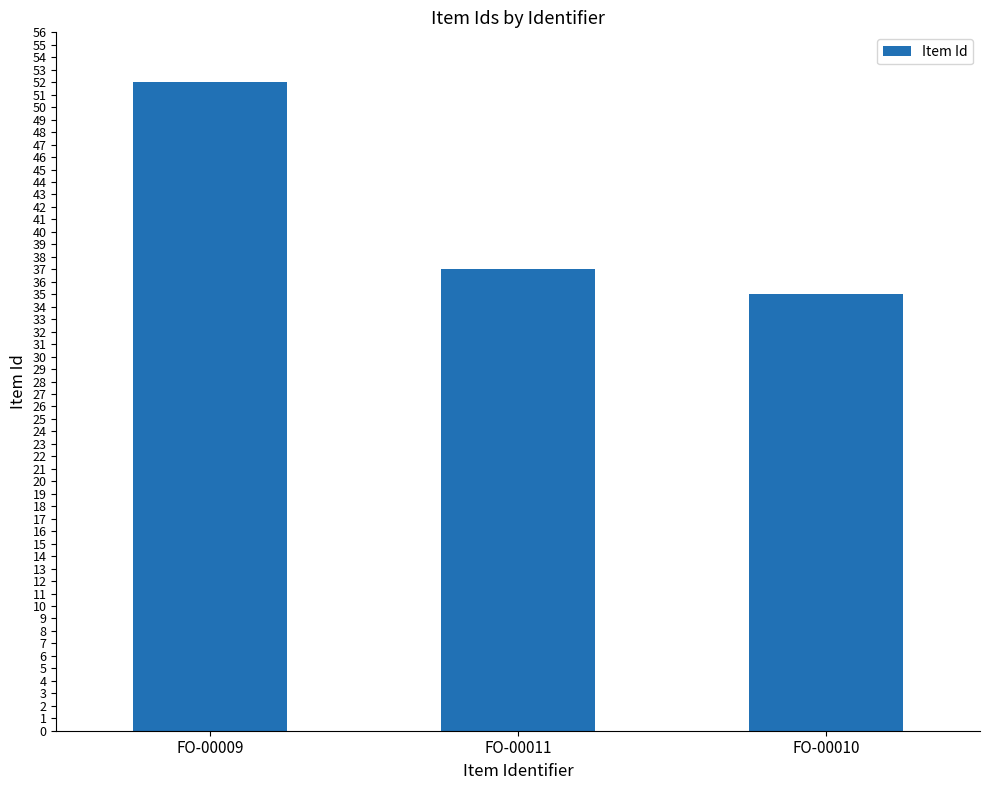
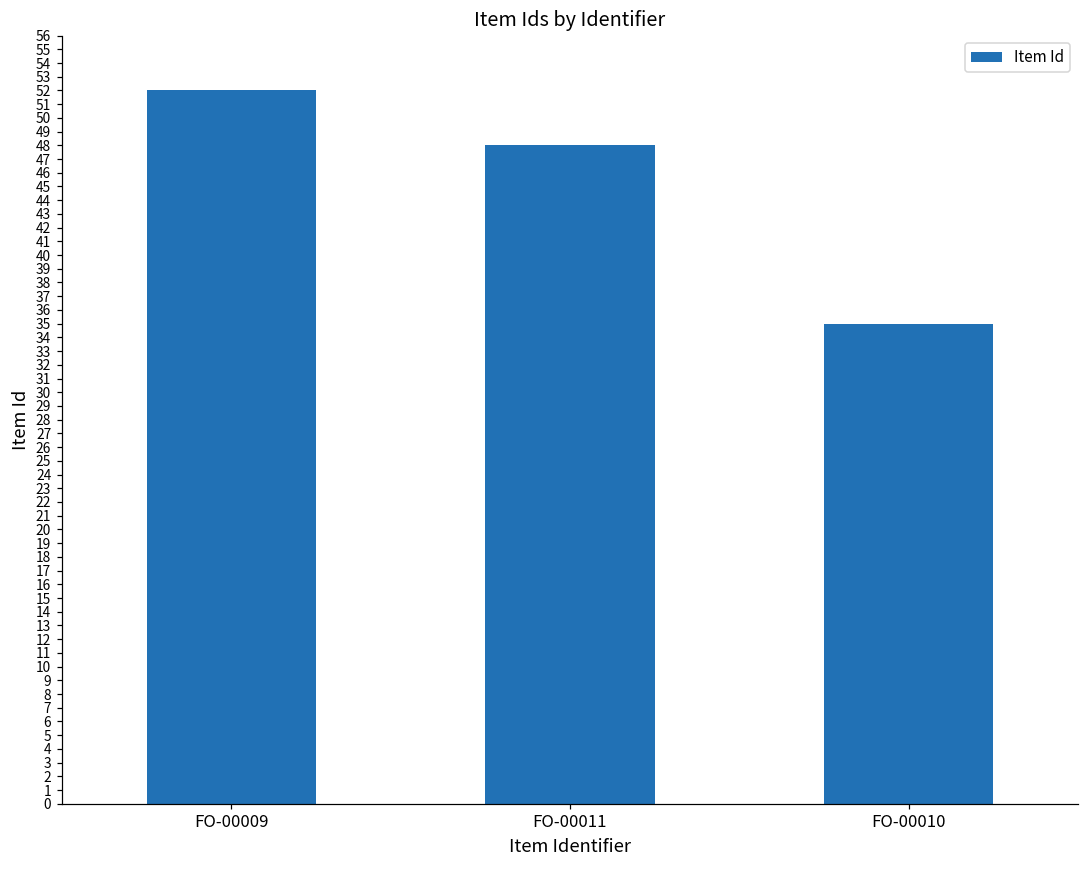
FO-00011: 37 -> 48
